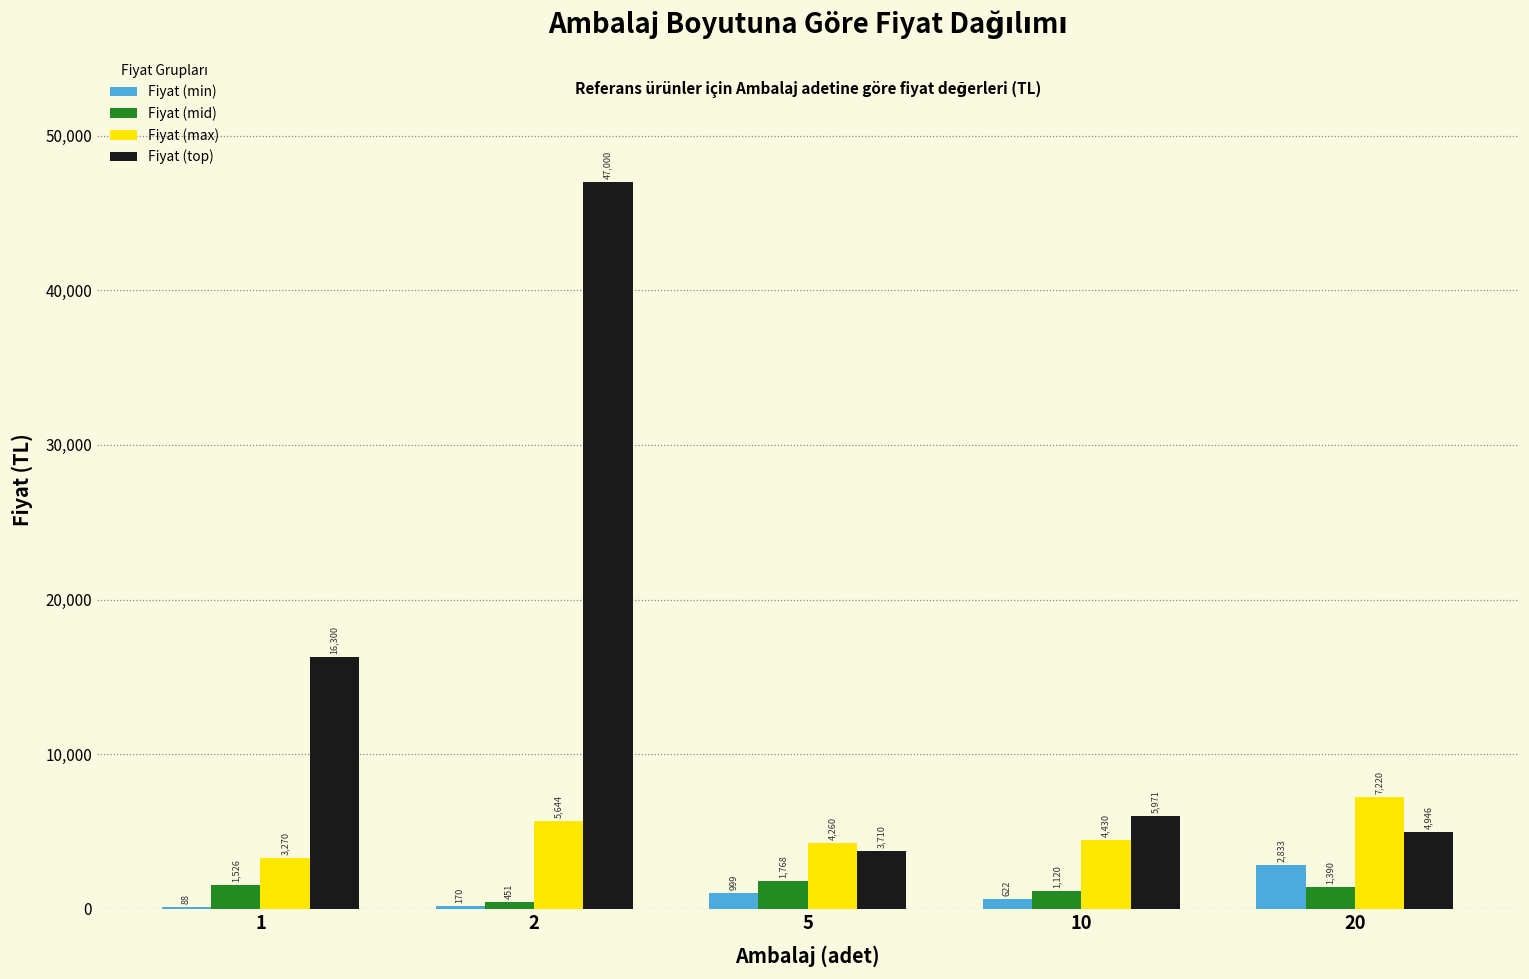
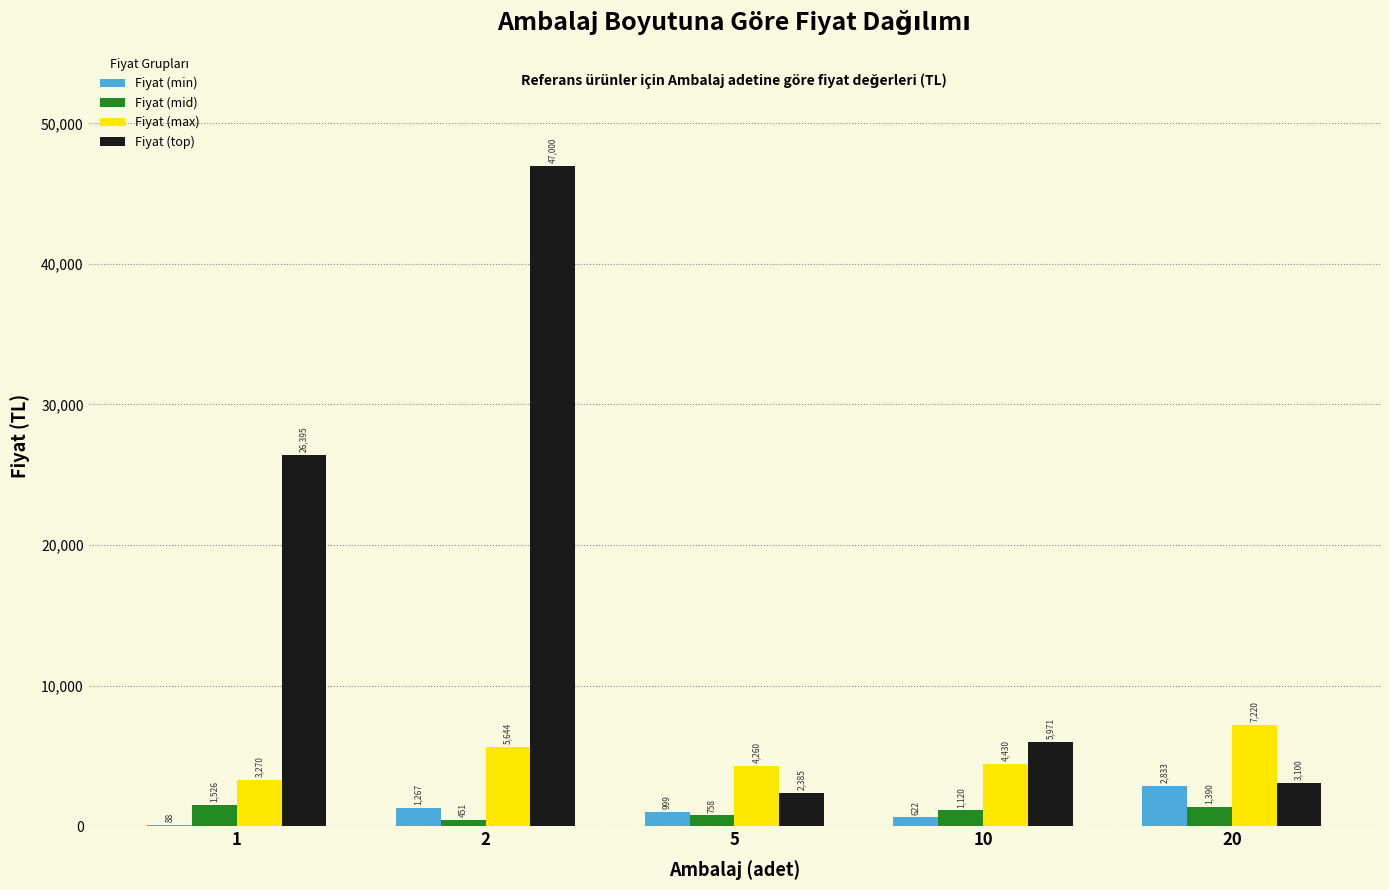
Fiyat (top), 1: 16,300 -> 26,395
Fiyat (min), 2: 170 -> 1,267
Fiyat (mid), 5: 1,768 -> 758
Fiyat (top), 5: 3,710 -> 2,385
Fiyat (top), 20: 4,946 -> 3,100
